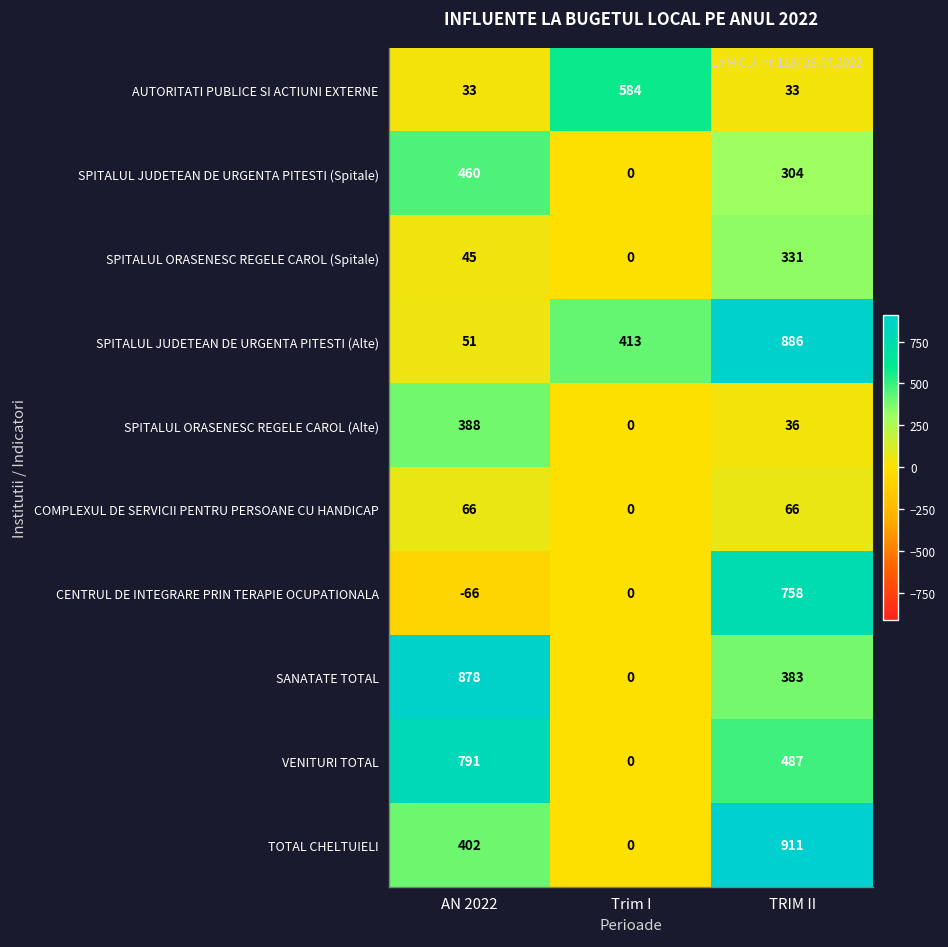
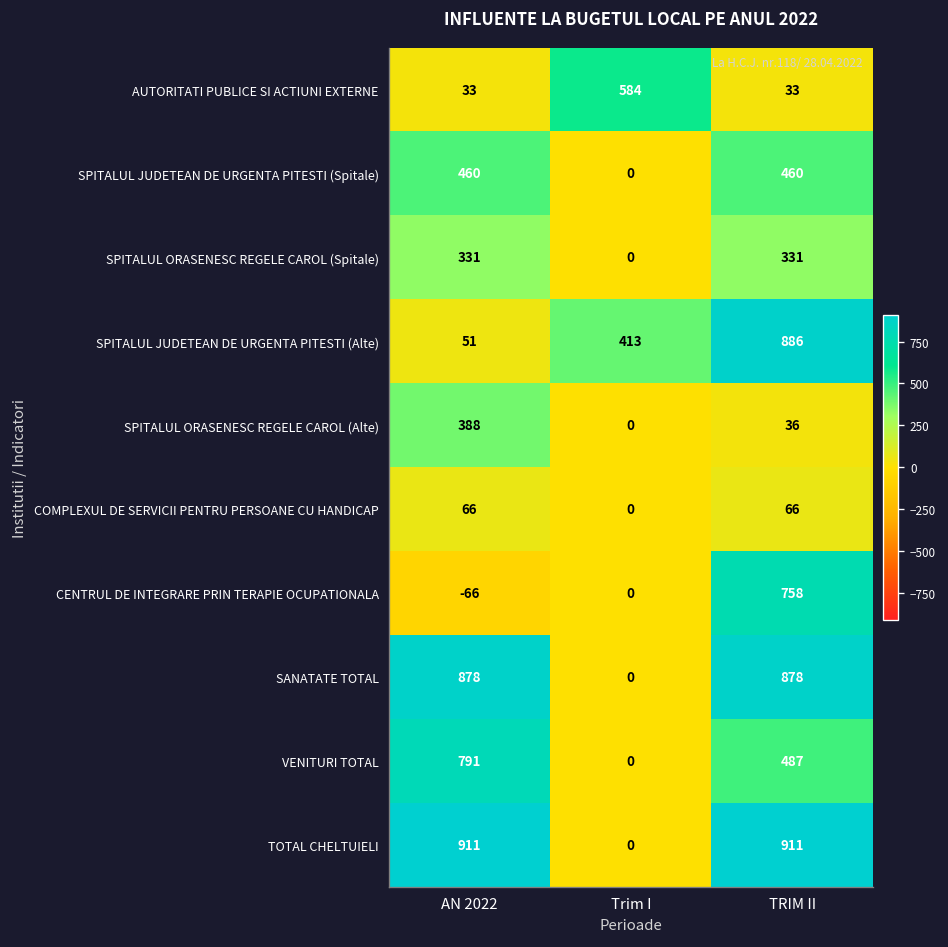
SPITALUL JUDETEAN DE URGENTA PITESTI (Spitale), TRIM II: 304 -> 460
SPITALUL ORASENESC REGELE CAROL (Spitale), AN 2022: 45 -> 331
SANATATE TOTAL, TRIM II: 383 -> 878
TOTAL CHELTUIELI, AN 2022: 402 -> 911
